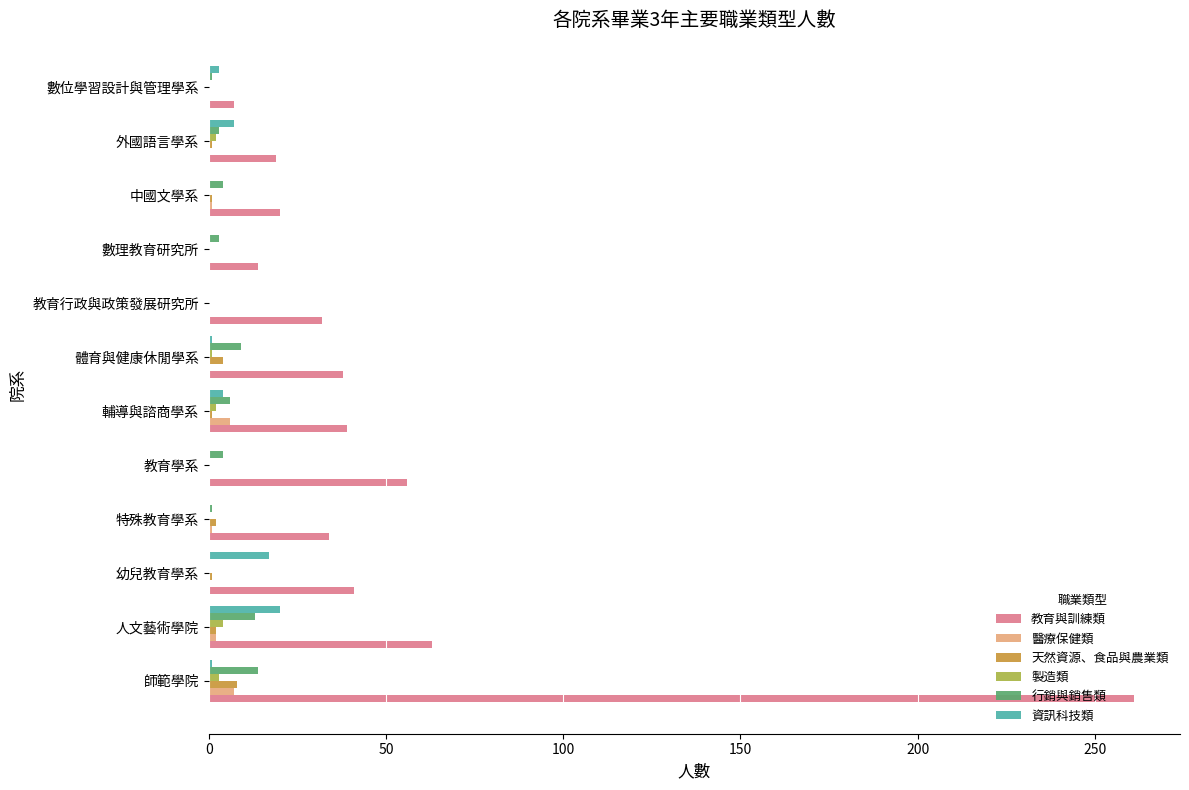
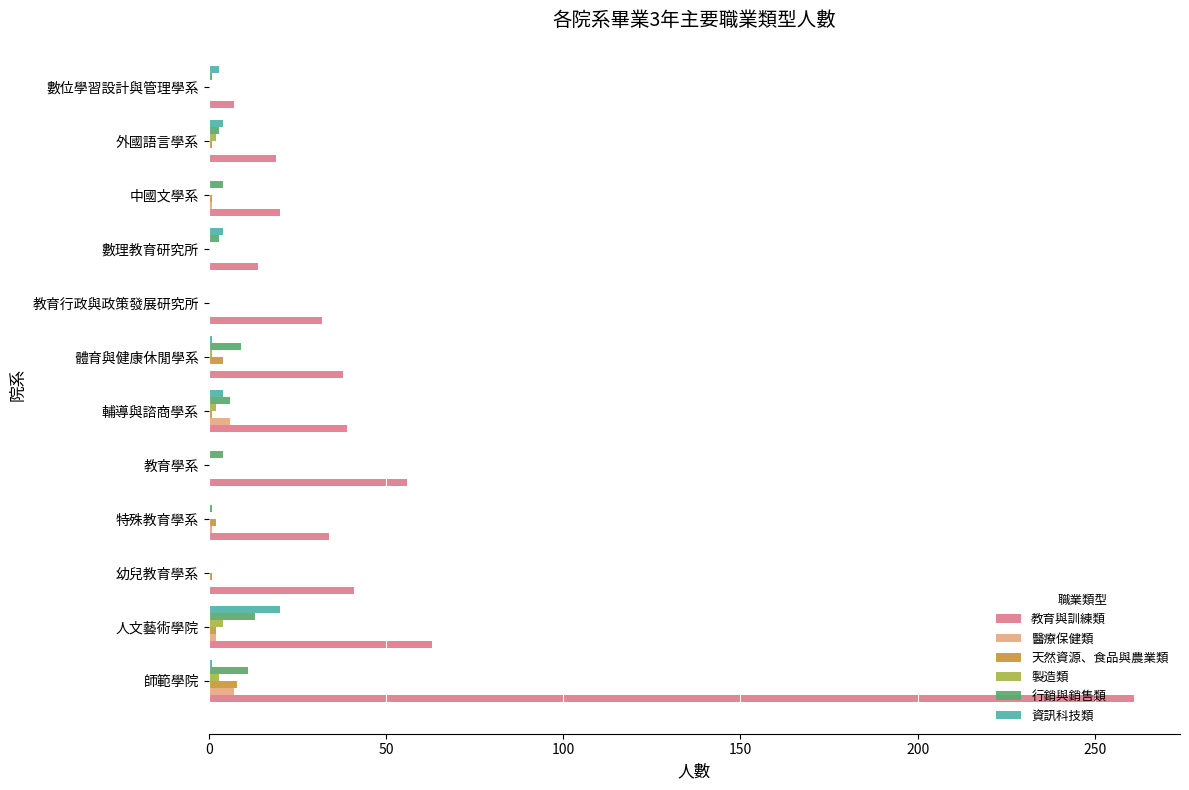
資訊科技類, 外國語言學系: 7 -> 4
資訊科技類, 數理教育研究所: 0 -> 4
資訊科技類, 幼兒教育學系: 17 -> 0
行銷與銷售類, 師範學院: 14 -> 11
